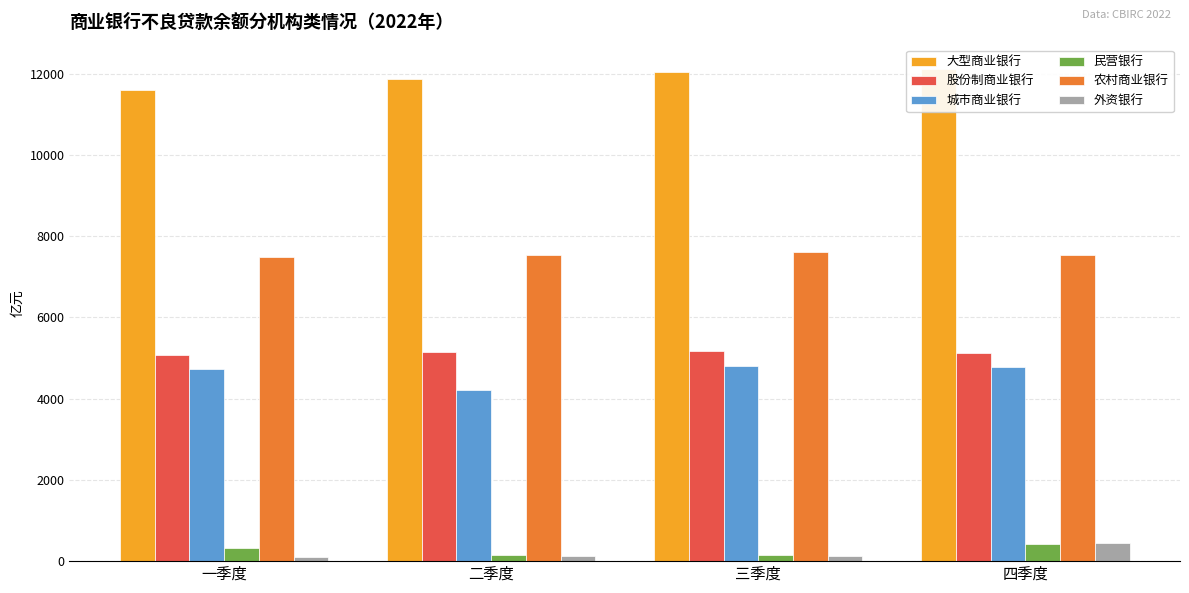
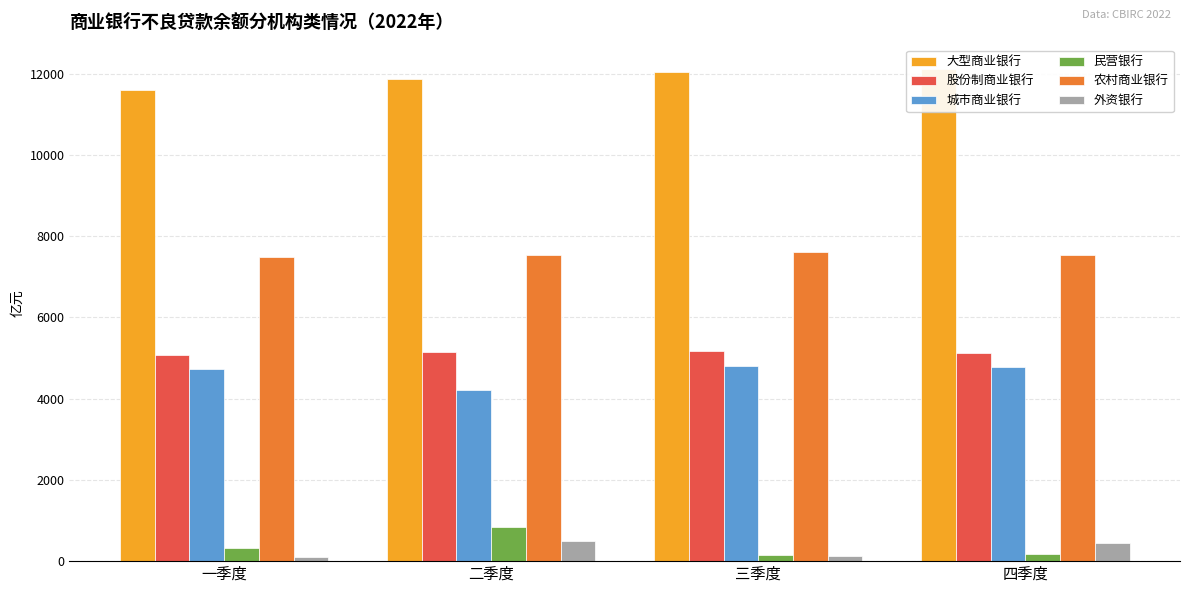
民营银行, 二季度: 200 -> 800
外资银行, 二季度: 100 -> 500
民营银行, 四季度: 400 -> 200
